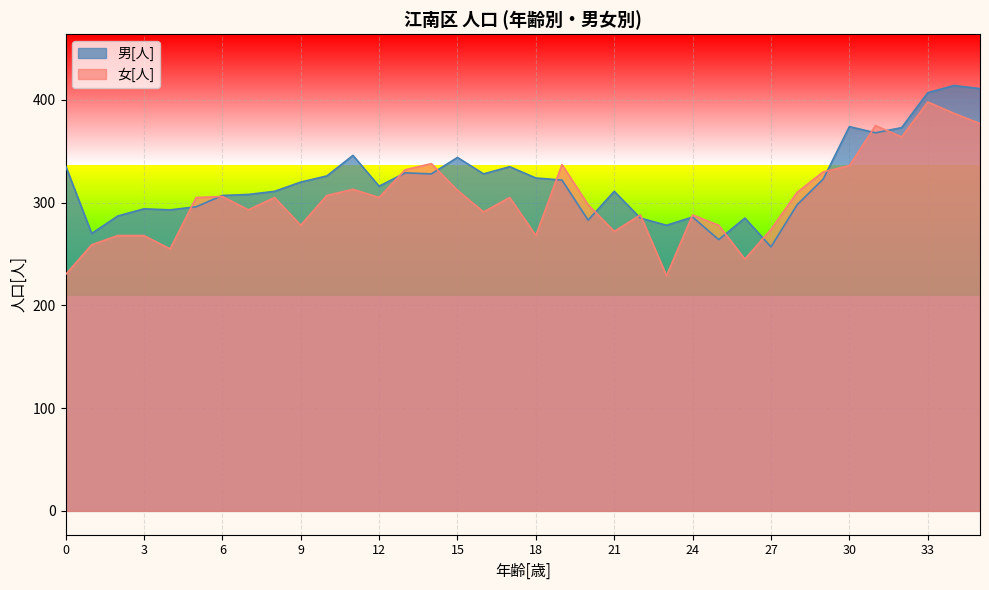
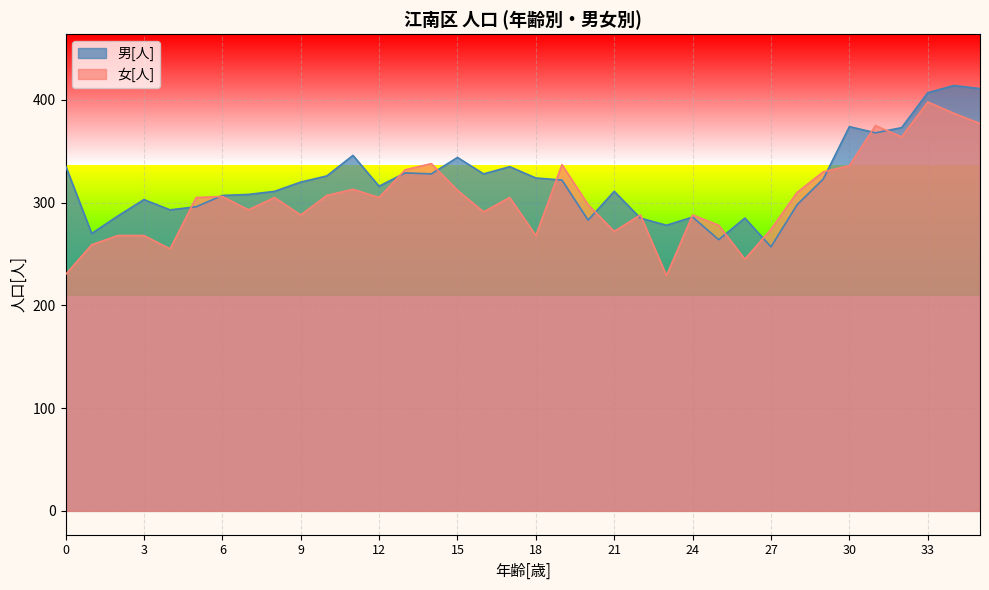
男[人], 3: 294 -> 303
女[人], 9: 278 -> 288
